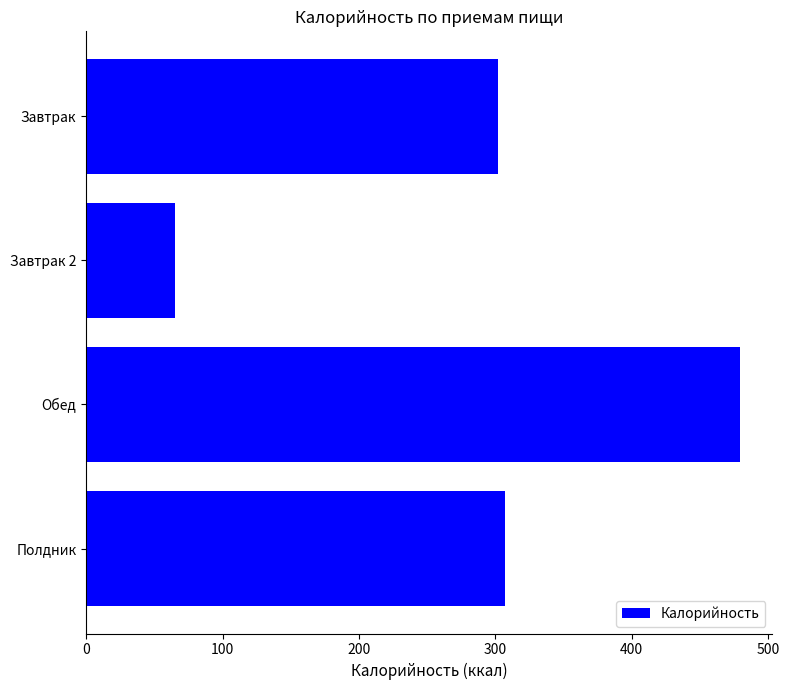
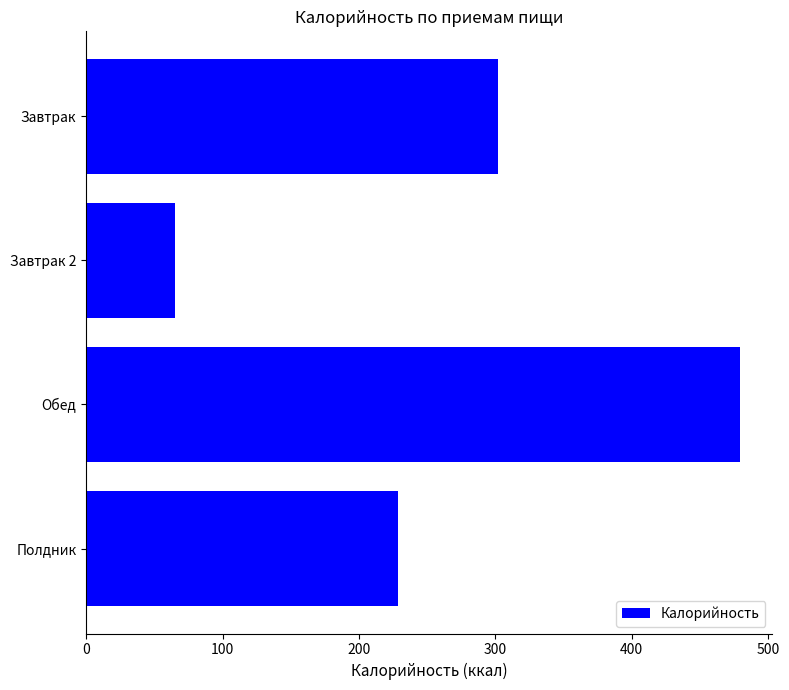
Полдник: 308 -> 228
